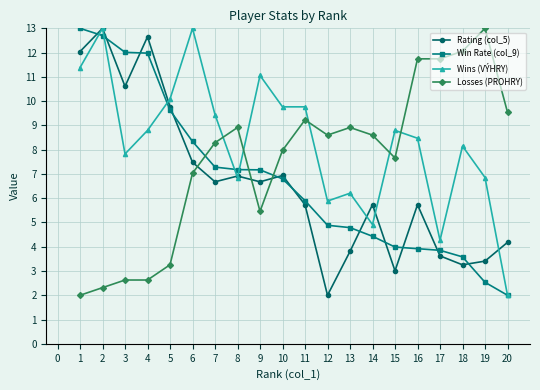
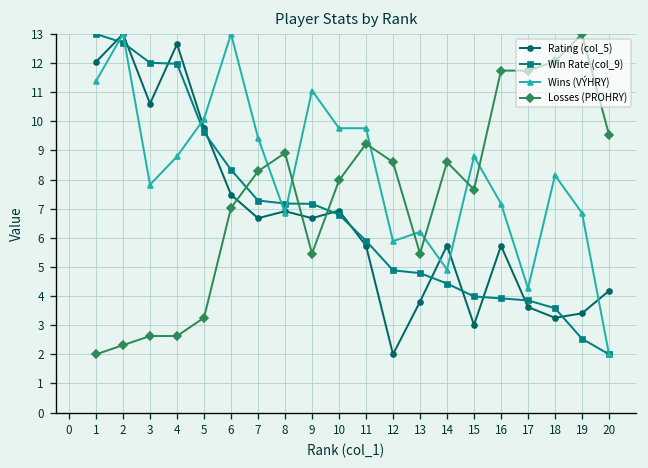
Losses (PROHRY), 13: 8.9 -> 5.5
Wins (VÝHRY), 16: 8.5 -> 7.2
